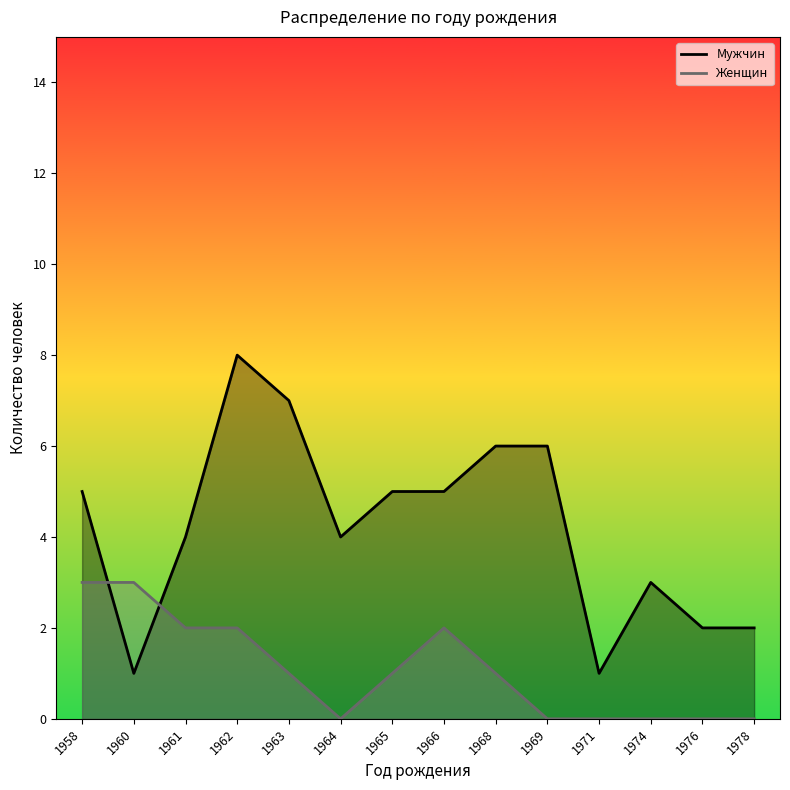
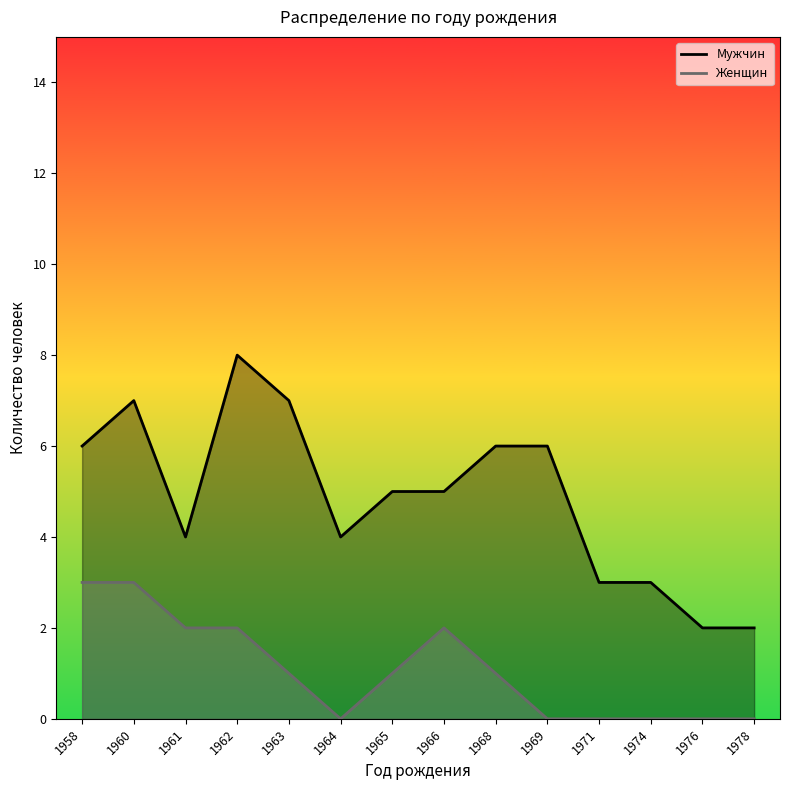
Мужчин, 1958: 5 -> 6
Мужчин, 1960: 1 -> 7
Мужчин, 1971: 1 -> 3
